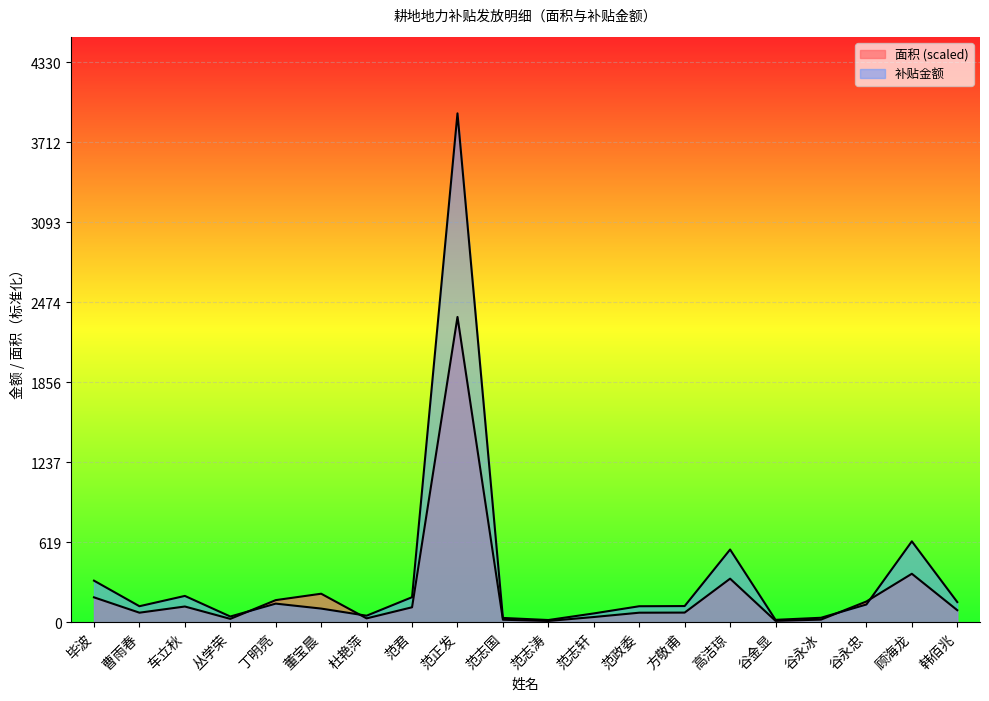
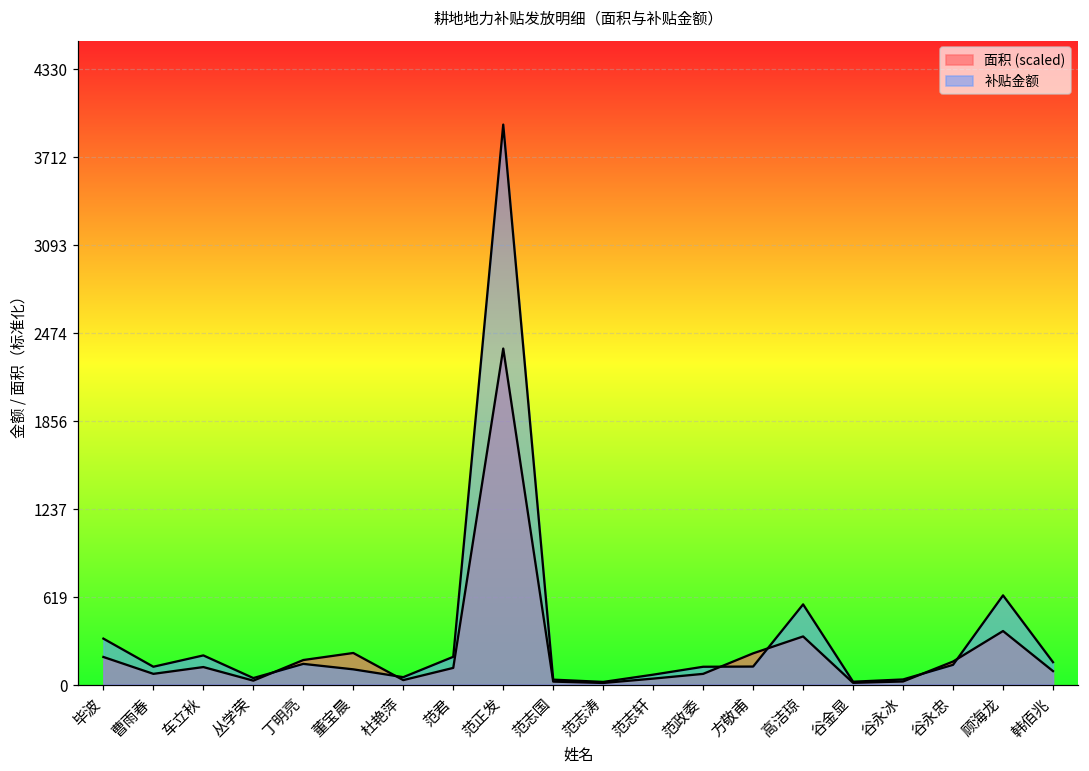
面积 (scaled), 方敬甫: 80 -> 220
